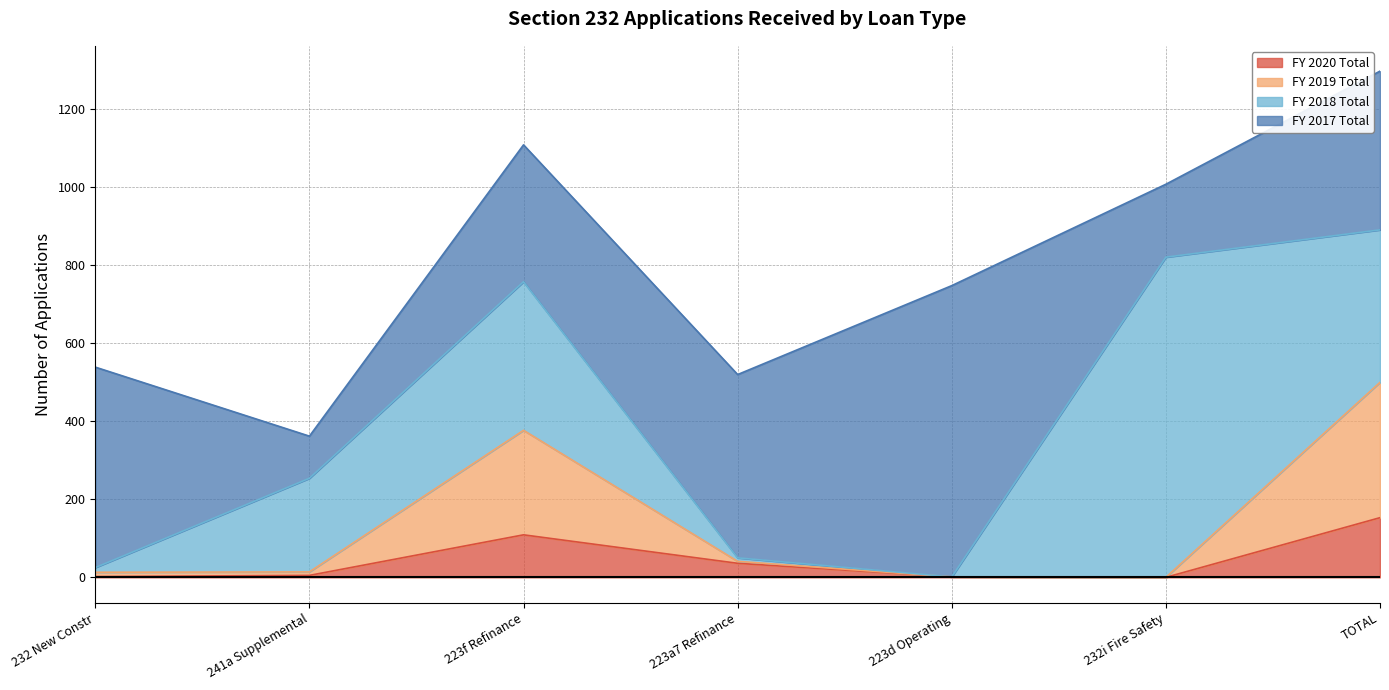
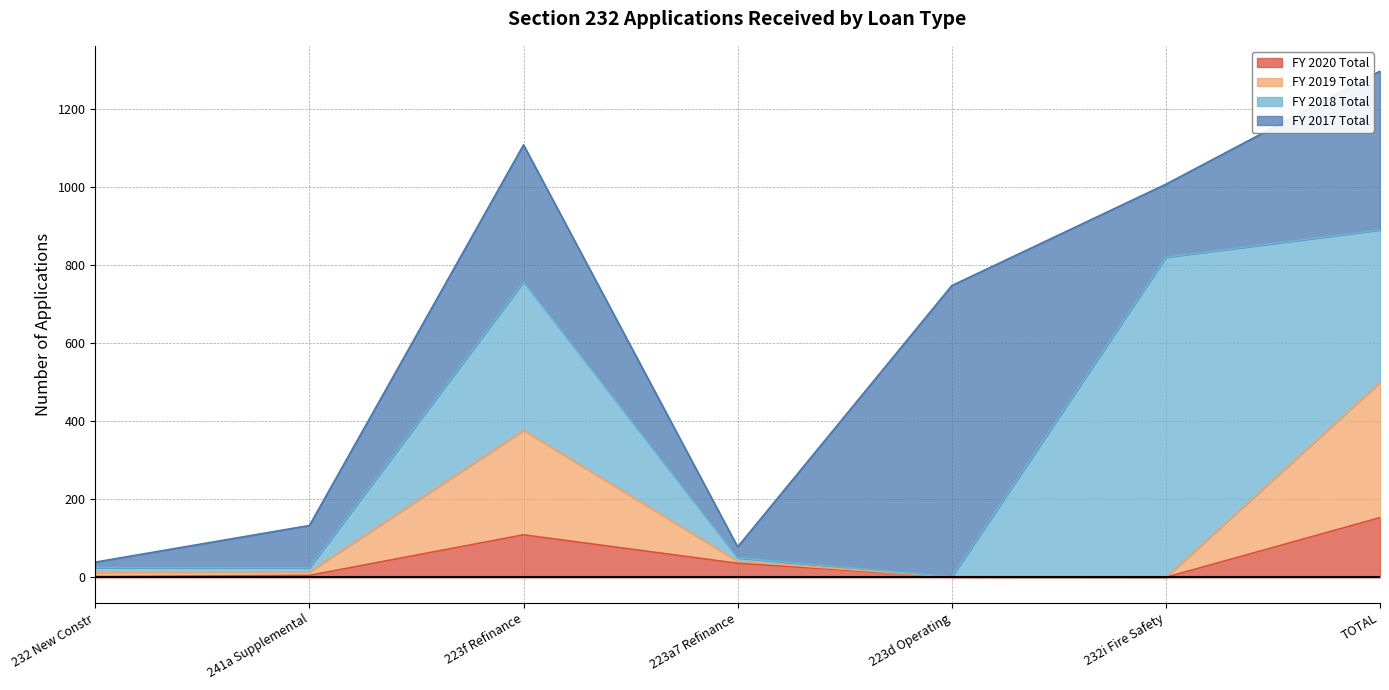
FY 2017 Total, 232 New Constr: 510 -> 10
FY 2018 Total, 241a Supplemental: 240 -> 10
FY 2017 Total, 223a7 Refinance: 470 -> 30
